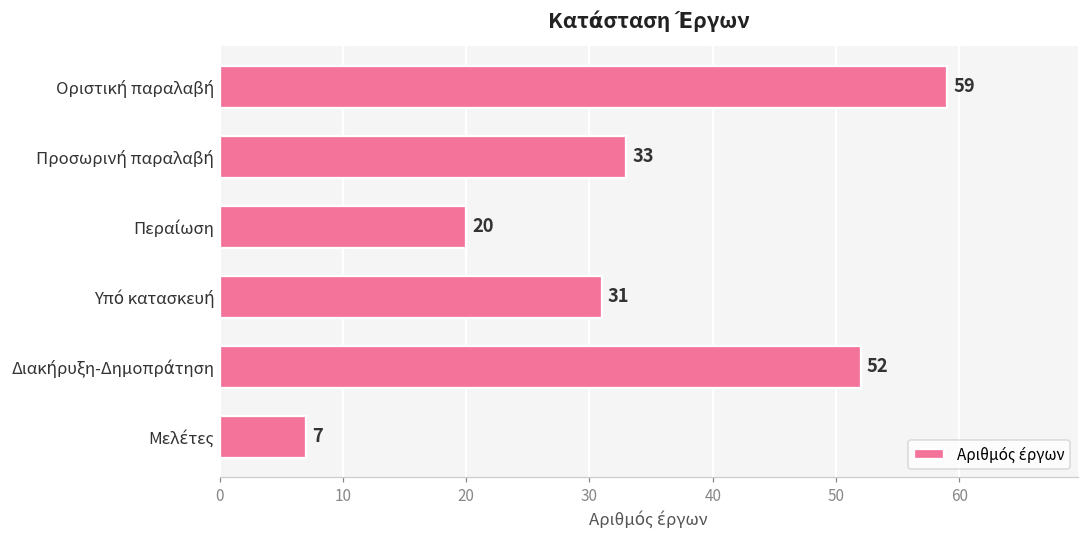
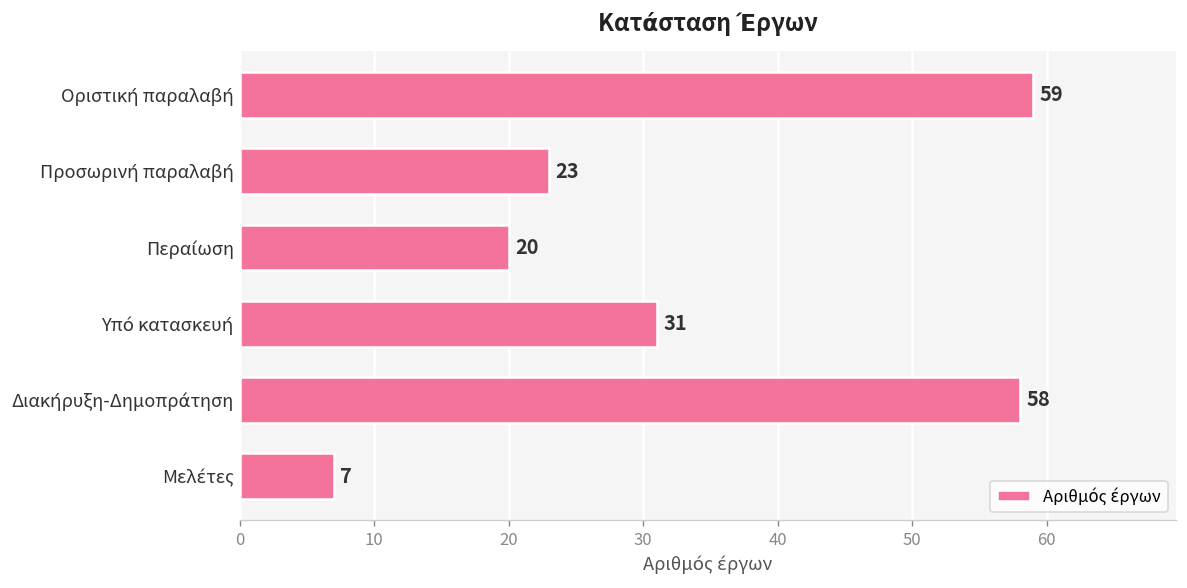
Προσωρινή παραλαβή: 33 -> 23
Διακήρυξη-Δημοπράτηση: 52 -> 58
